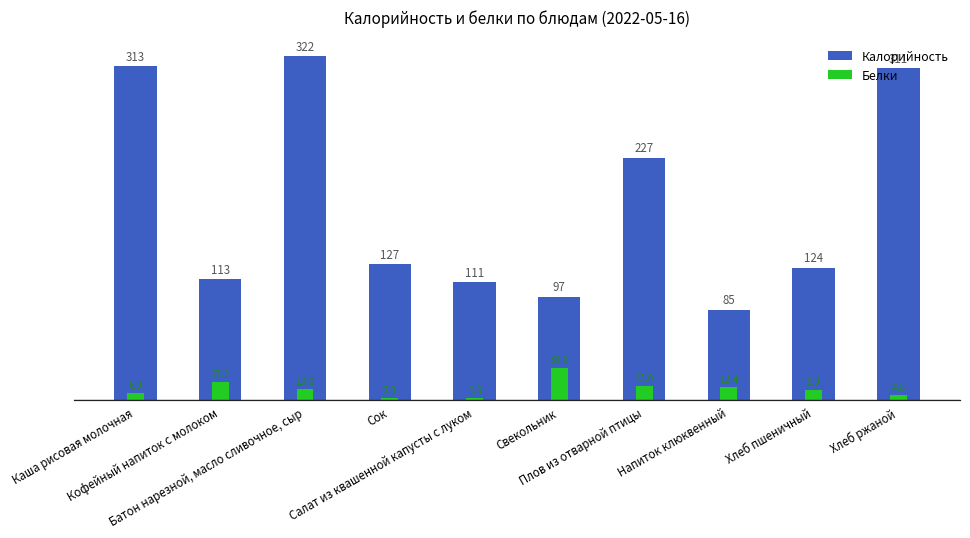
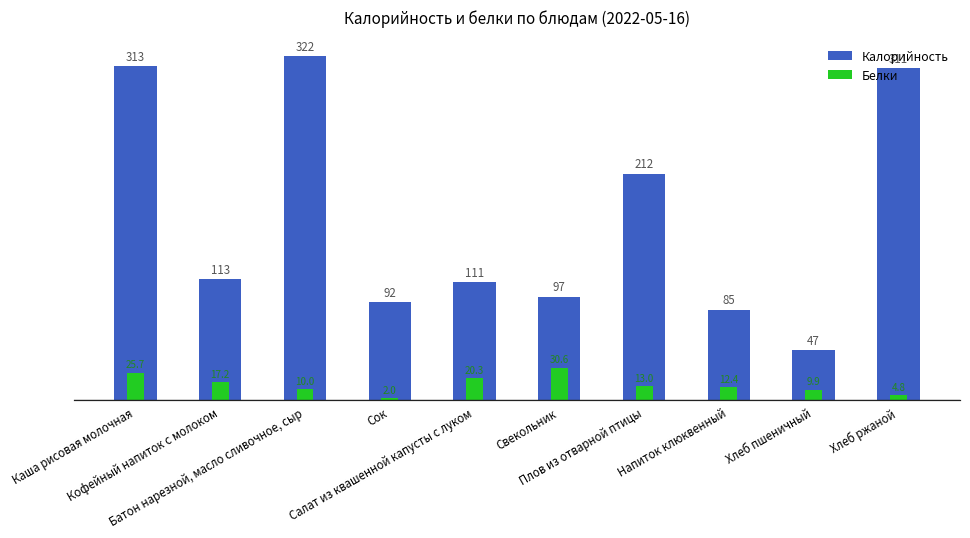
Белки, Каша рисовая молочная: 6.9 -> 25.7
Калорийность, Сок: 127 -> 92
Белки, Салат из квашенной капусты с луком: 1.6 -> 20.3
Калорийность, Плов из отварной птицы: 227 -> 212
Калорийность, Хлеб пшеничный: 124 -> 47
